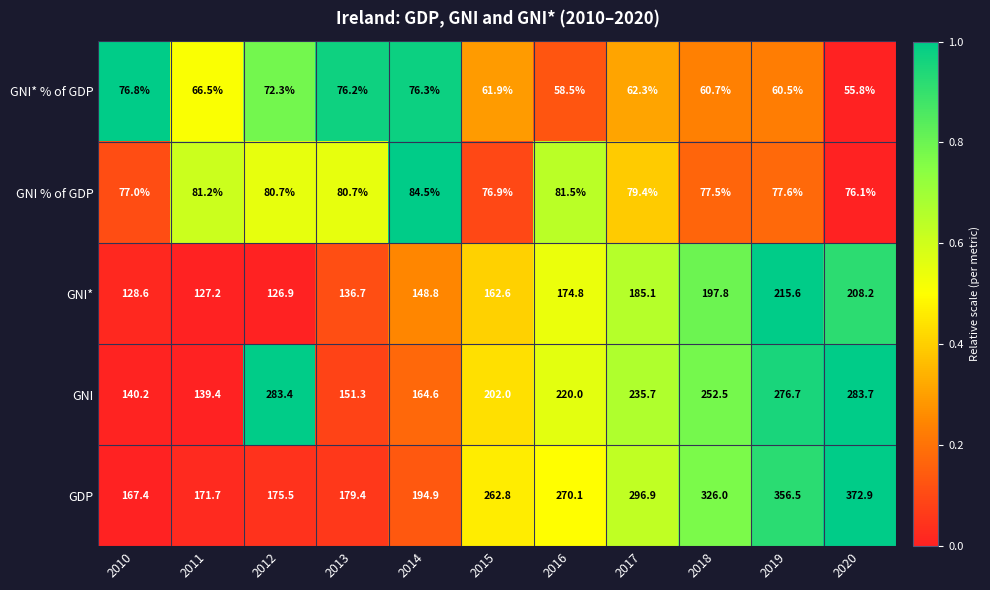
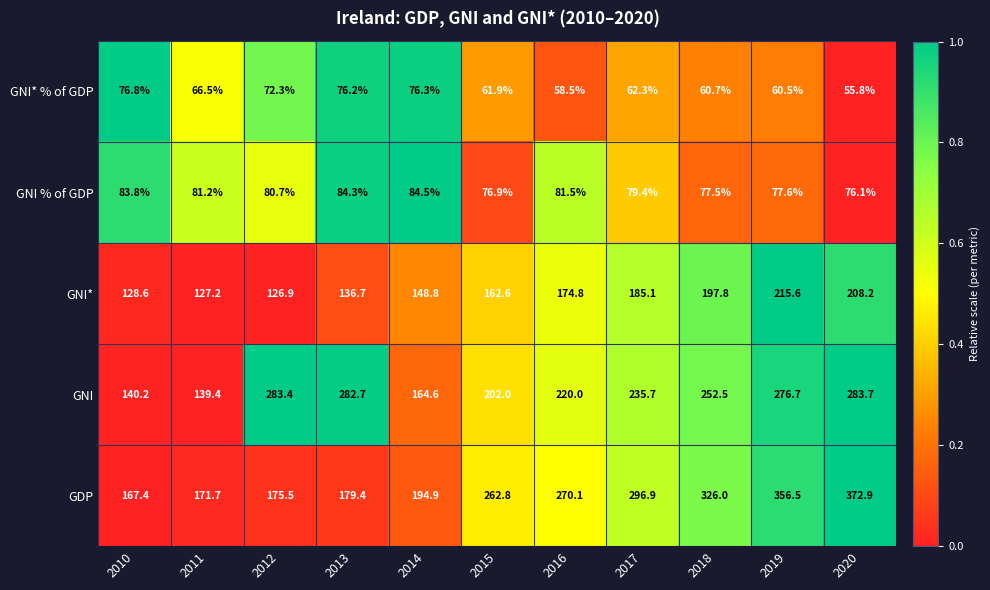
GNI % of GDP, 2010: 77.0% -> 83.8%
GNI % of GDP, 2013: 80.7% -> 84.3%
GNI, 2013: 151.3 -> 282.7
